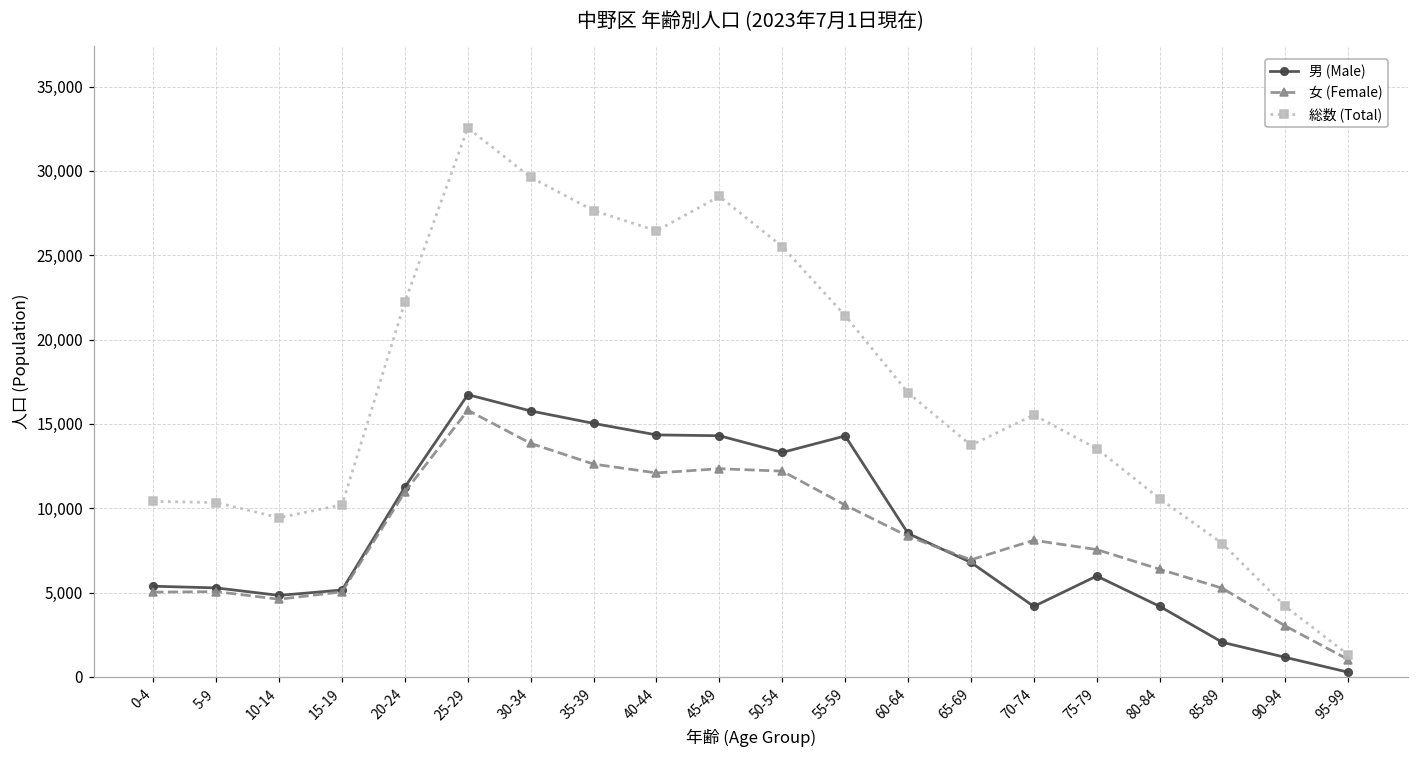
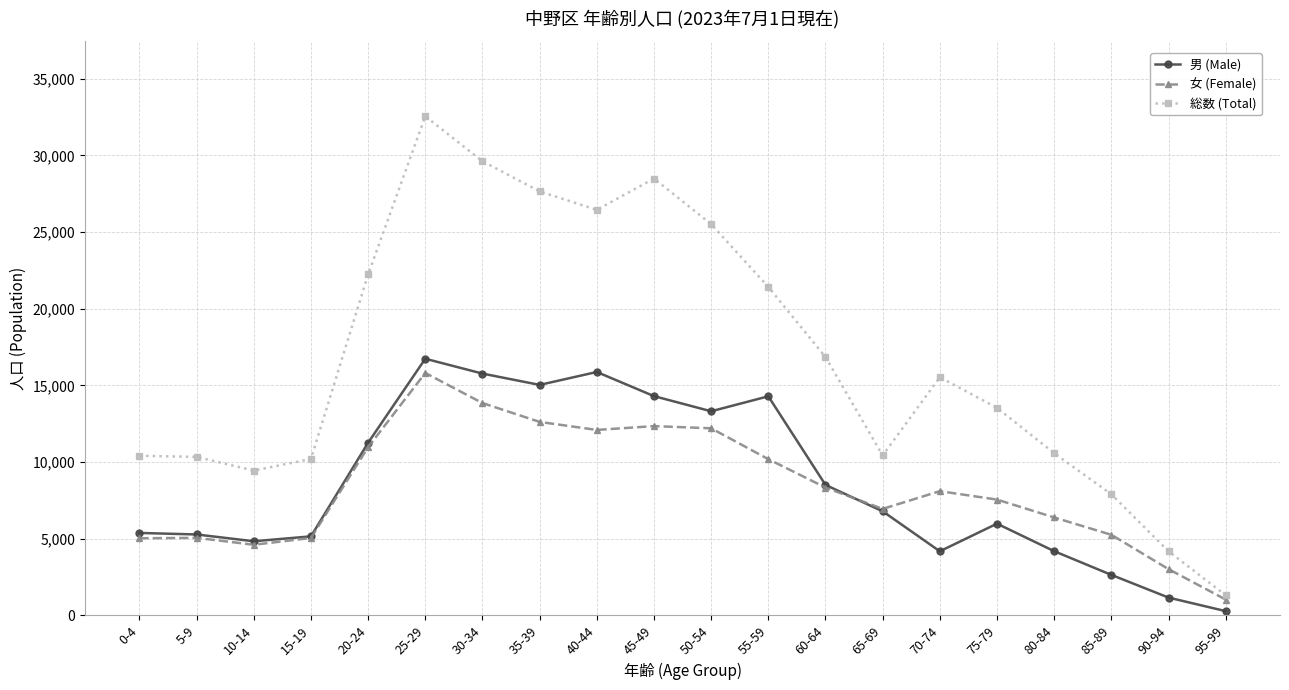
男 (Male), 40-44: 14,400 -> 15,900
総数 (Total), 65-69: 13,700 -> 10,400
男 (Male), 85-89: 2,100 -> 2,600
